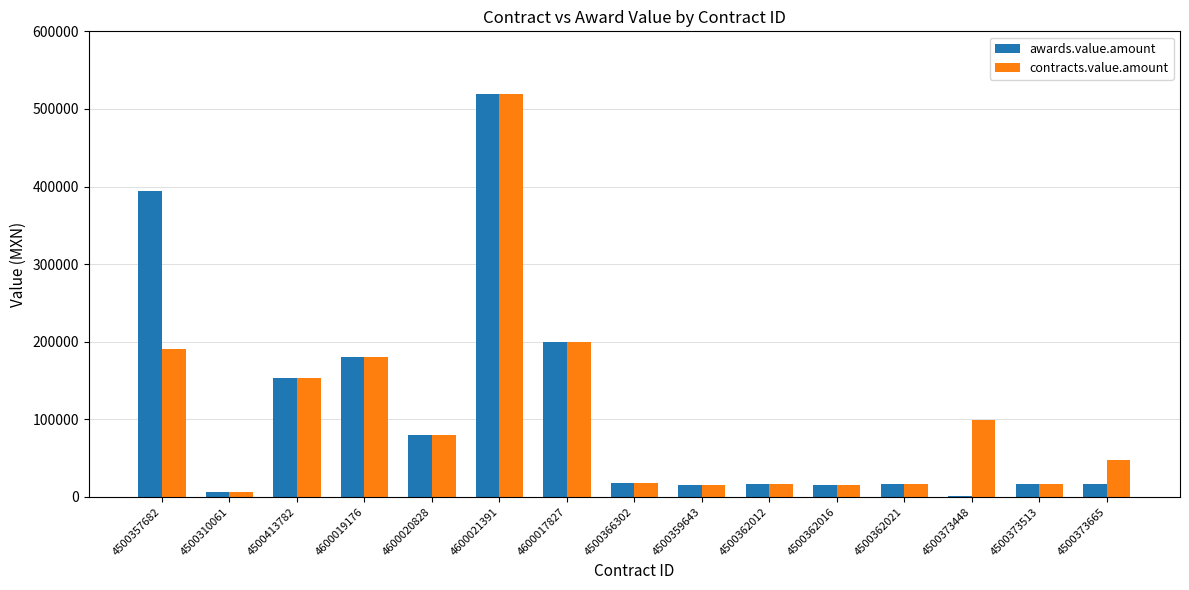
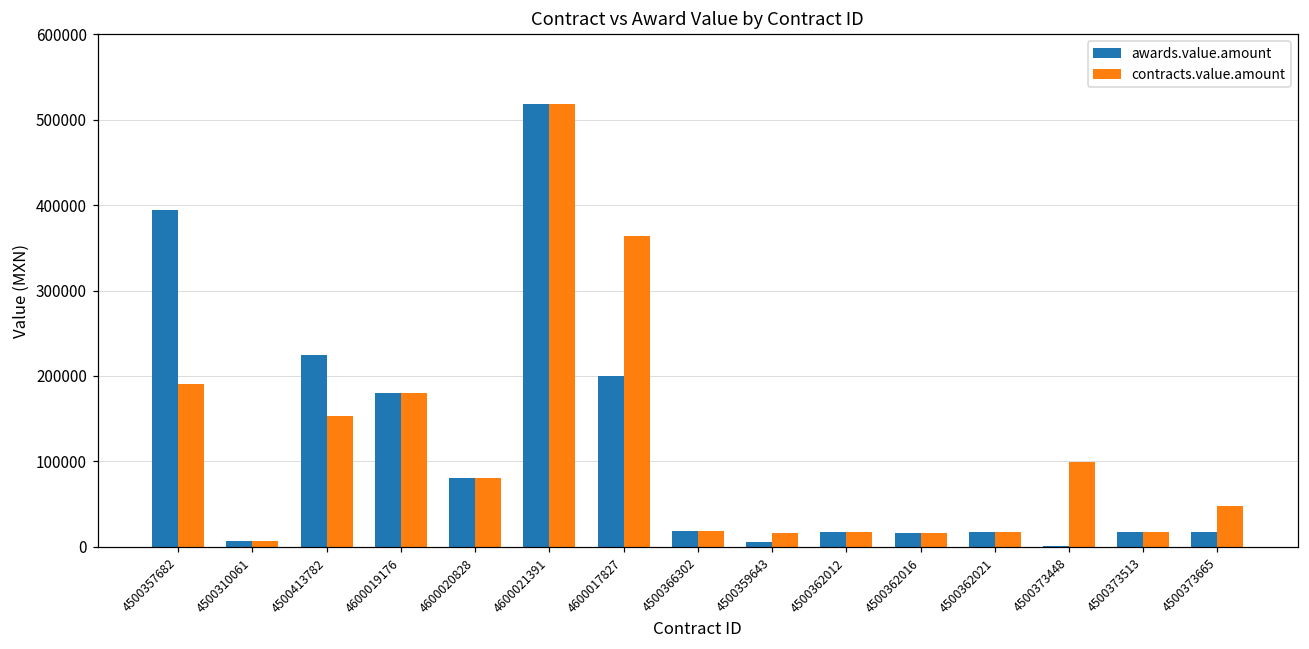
awards.value.amount, 4500413782: 150000 -> 220000
contracts.value.amount, 4600017827: 200000 -> 360000
awards.value.amount, 4500359643: 20000 -> 10000
